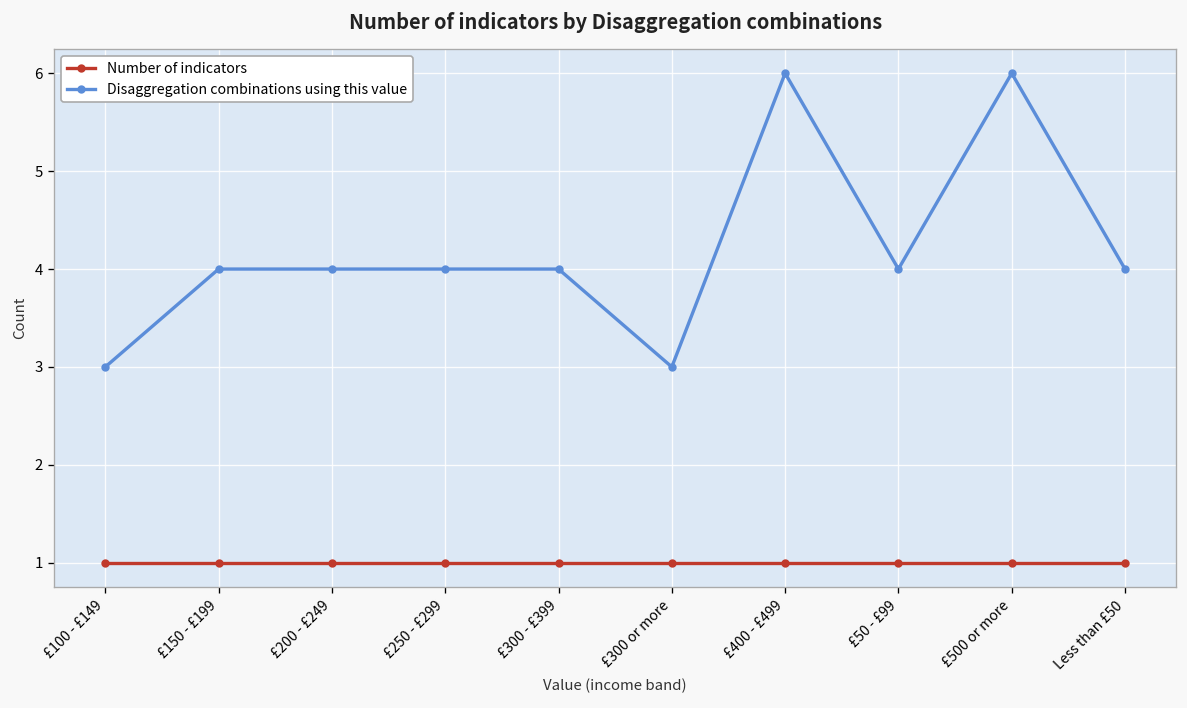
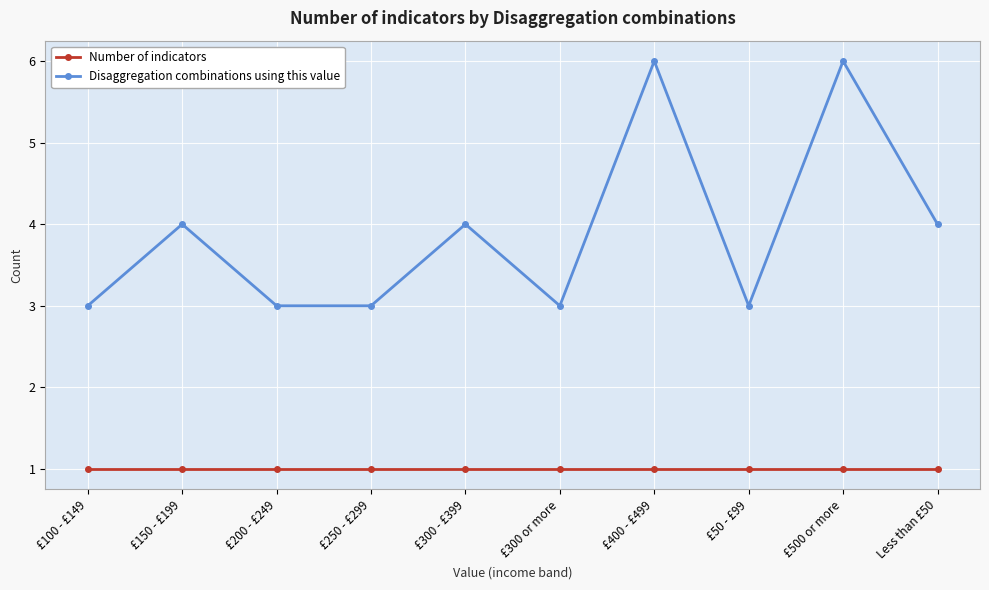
Disaggregation combinations using this value, £200 - £249: 4 -> 3
Disaggregation combinations using this value, £250 - £299: 4 -> 3
Disaggregation combinations using this value, £50 - £99: 4 -> 3
